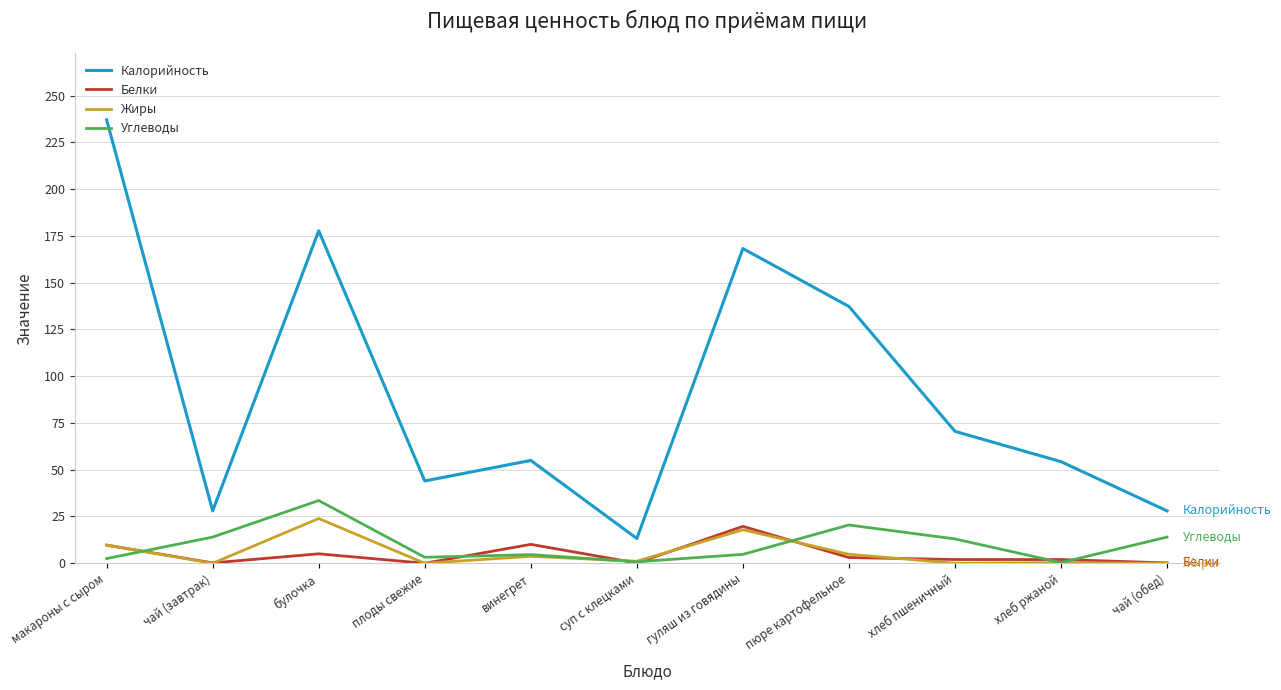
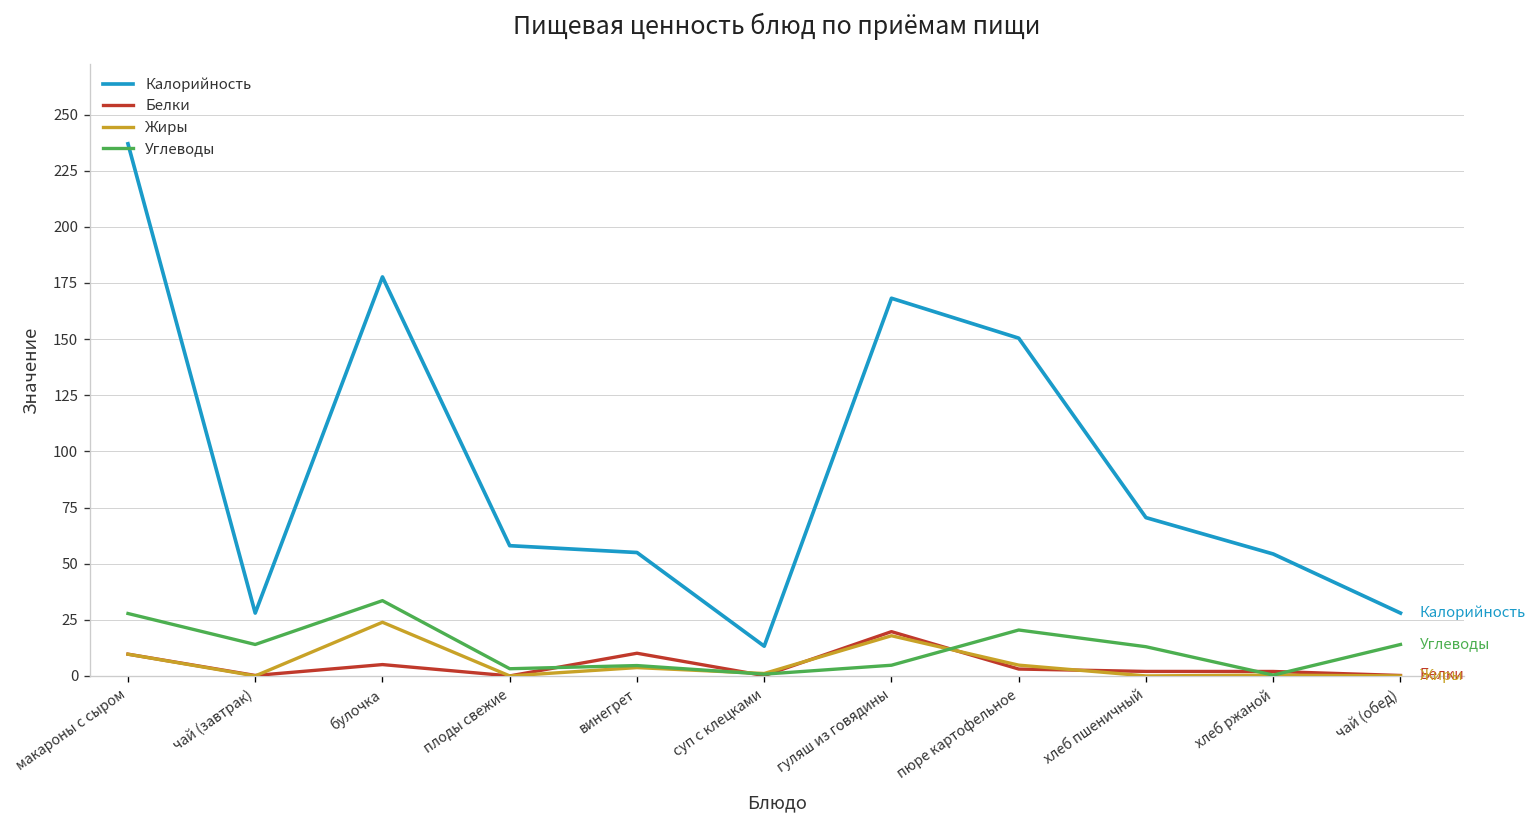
Углеводы, макароны с сыром: 3 -> 28
Калорийность, плоды свежие: 44 -> 58
Калорийность, пюре картофельное: 137 -> 150
